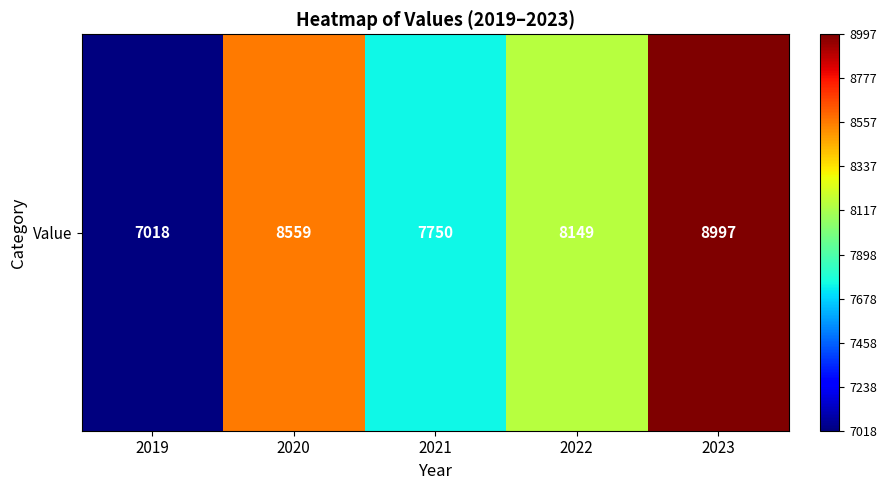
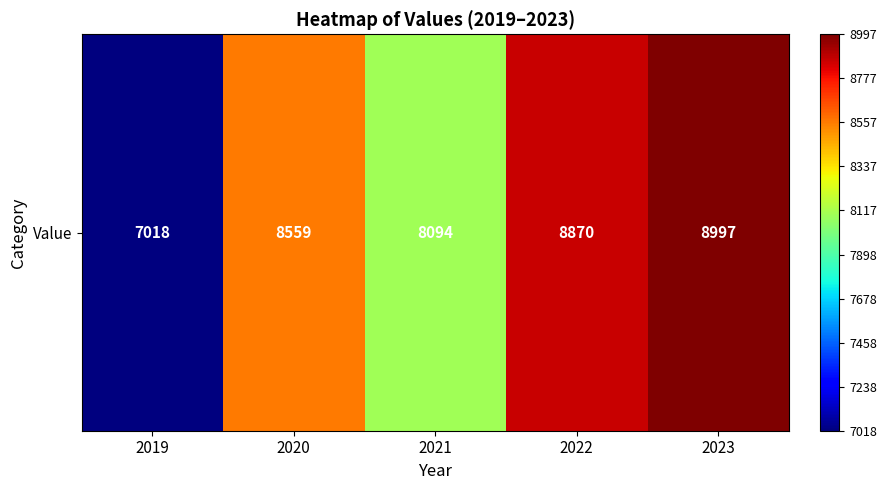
Value, 2021: 7750 -> 8094
Value, 2022: 8149 -> 8870
